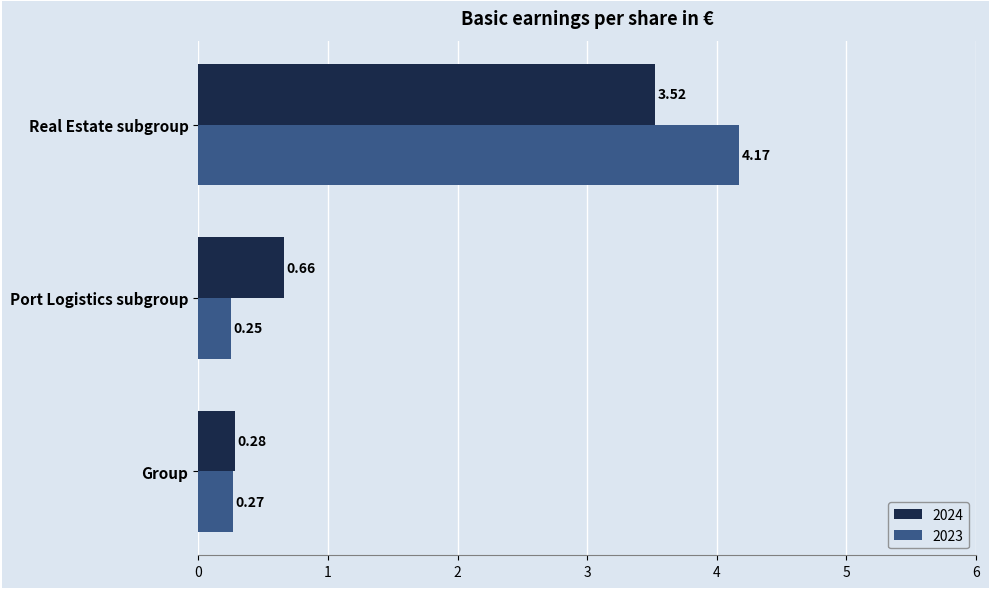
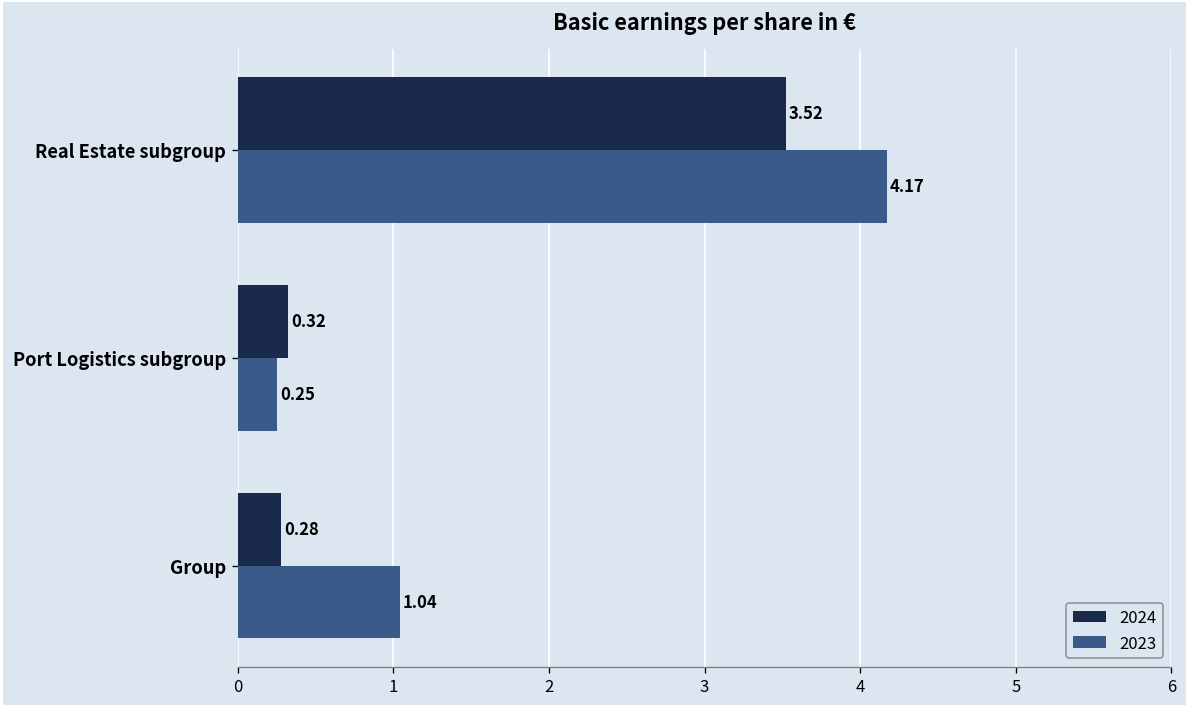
2024, Port Logistics subgroup: 0.66 -> 0.32
2023, Group: 0.27 -> 1.04
